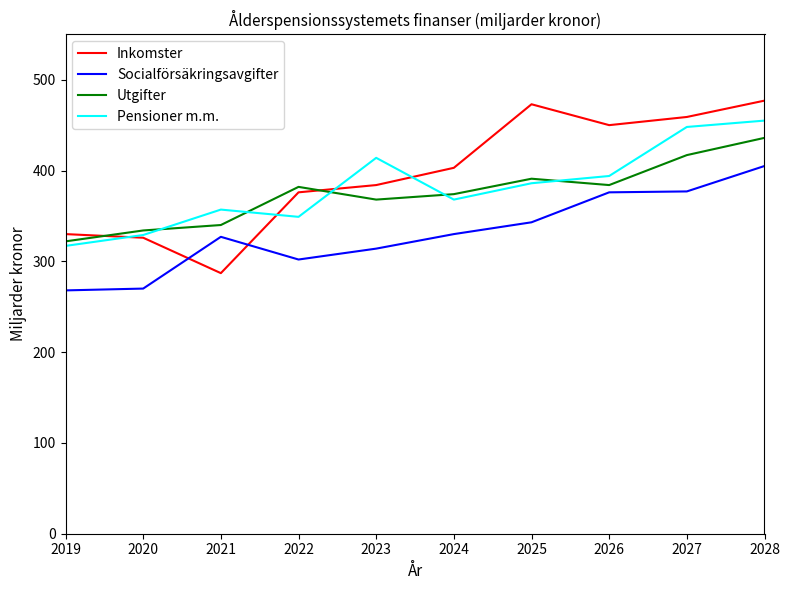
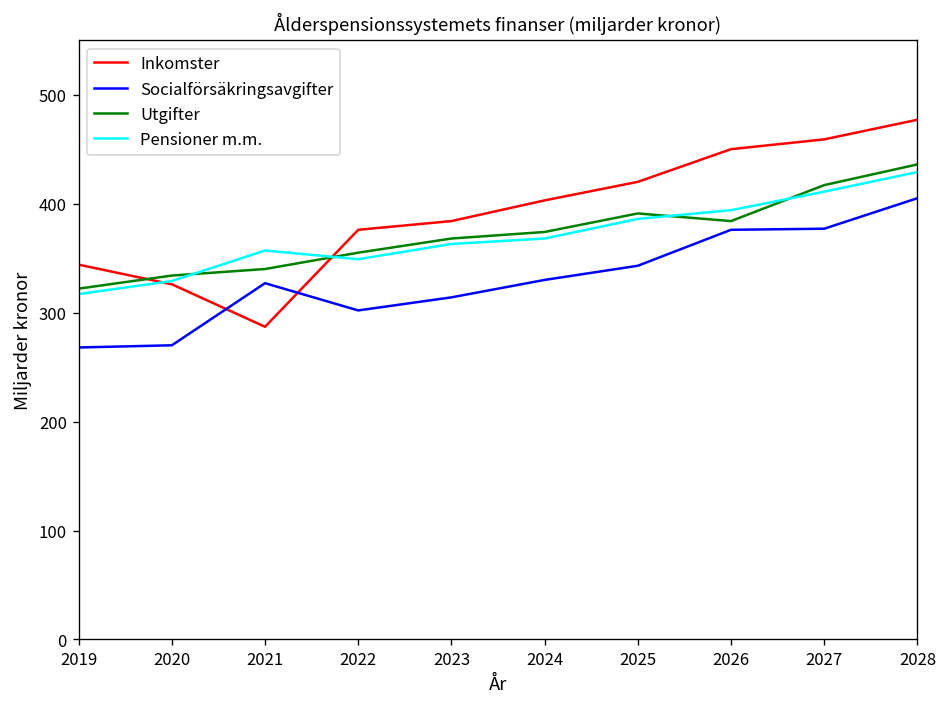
Inkomster, 2019: 330 -> 340
Utgifter, 2022: 380 -> 360
Pensioner m.m., 2023: 410 -> 360
Inkomster, 2025: 470 -> 420
Pensioner m.m., 2027: 450 -> 410
Pensioner m.m., 2028: 460 -> 430
